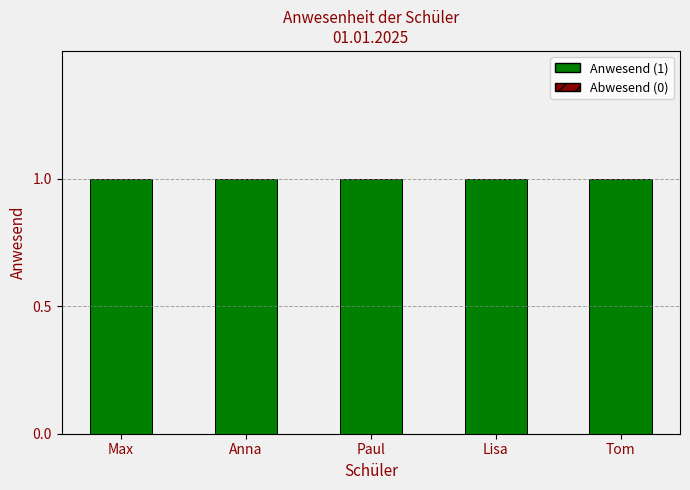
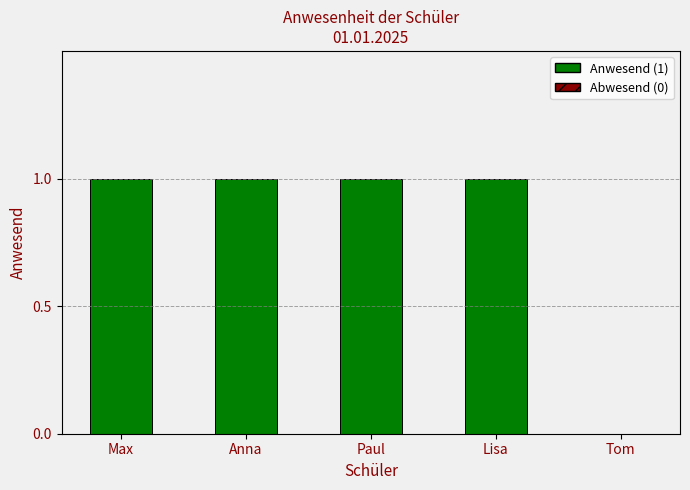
Tom: 1 -> 0
